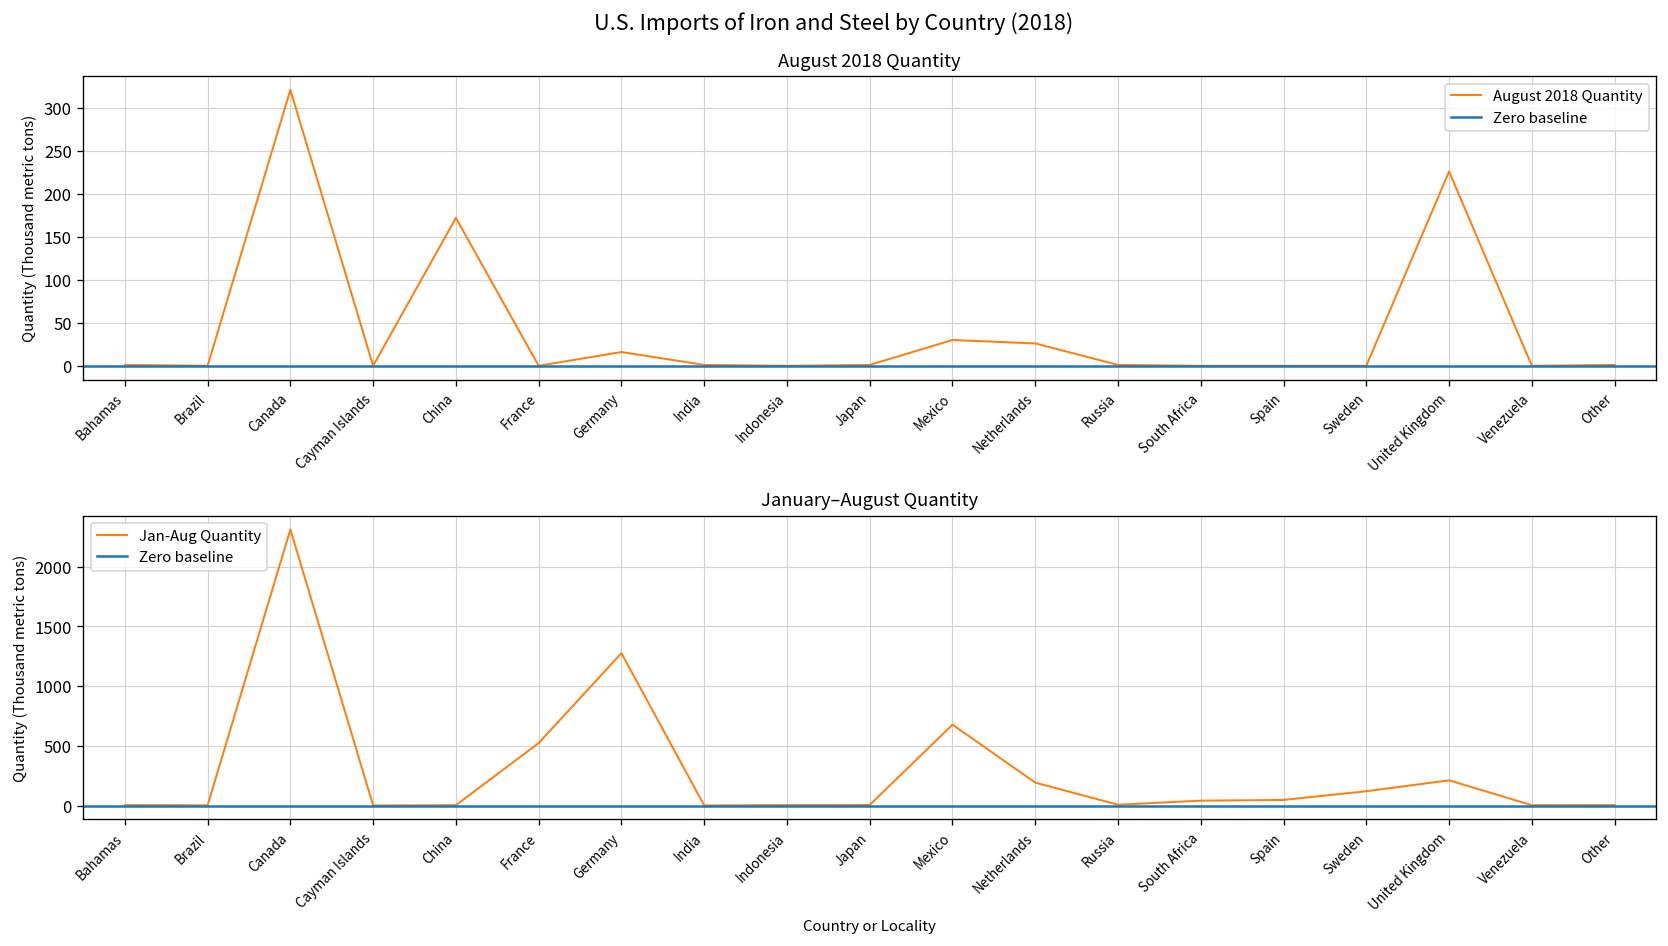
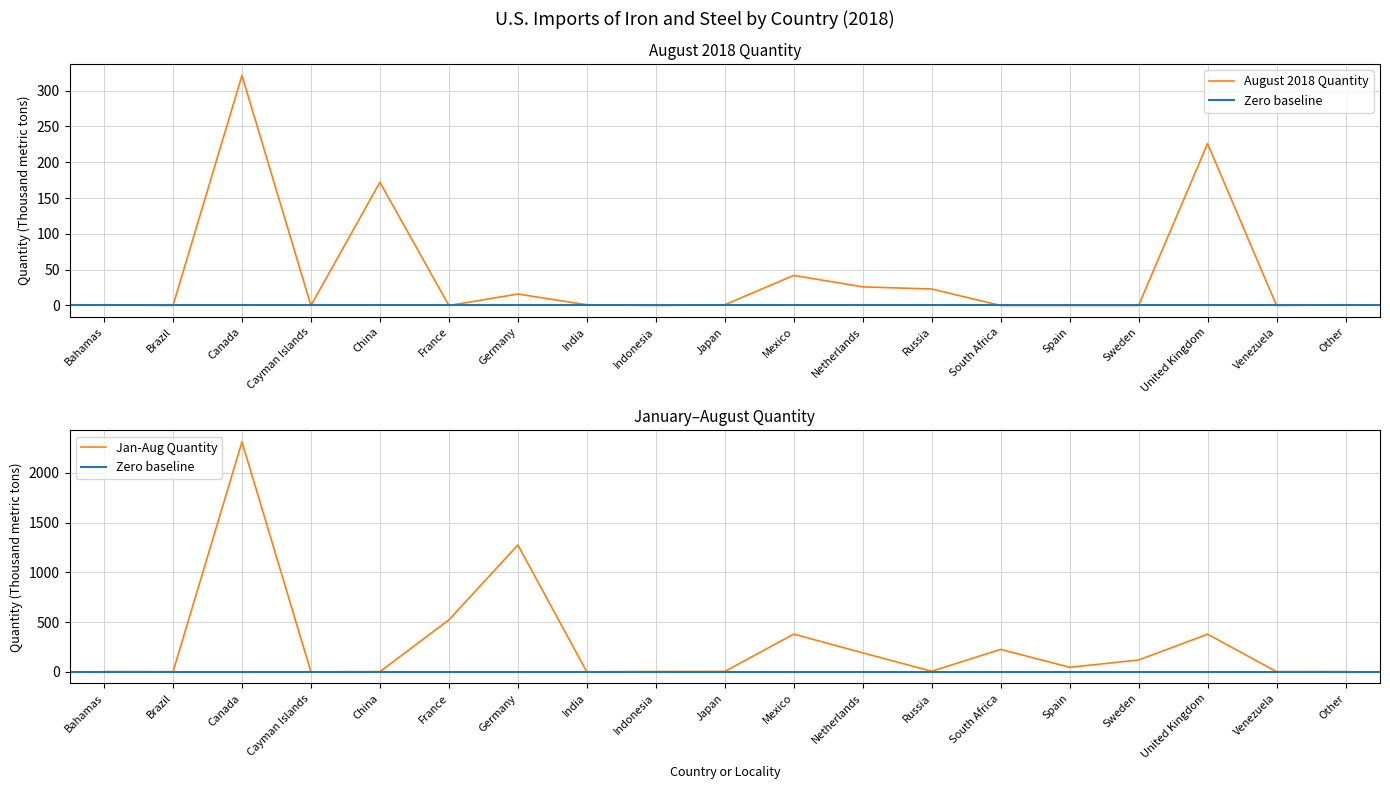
August 2018 Quantity, Mexico: 30 -> 40
August 2018 Quantity, Russia: 0 -> 20
January–August Quantity, Mexico: 700 -> 400
January–August Quantity, South Africa: 0 -> 200
January–August Quantity, United Kingdom: 200 -> 400
